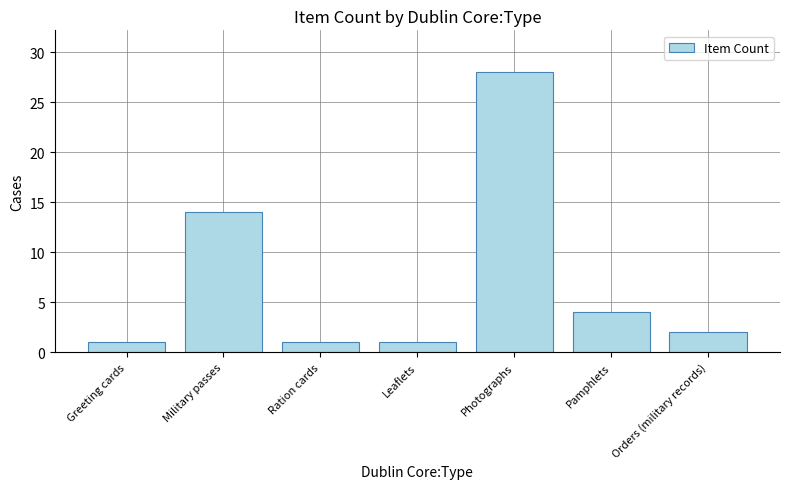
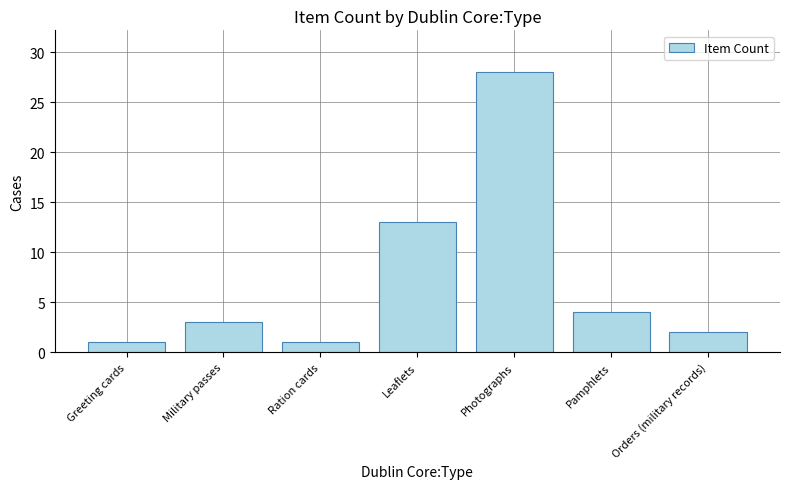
Military passes: 14 -> 3
Leaflets: 1 -> 13
